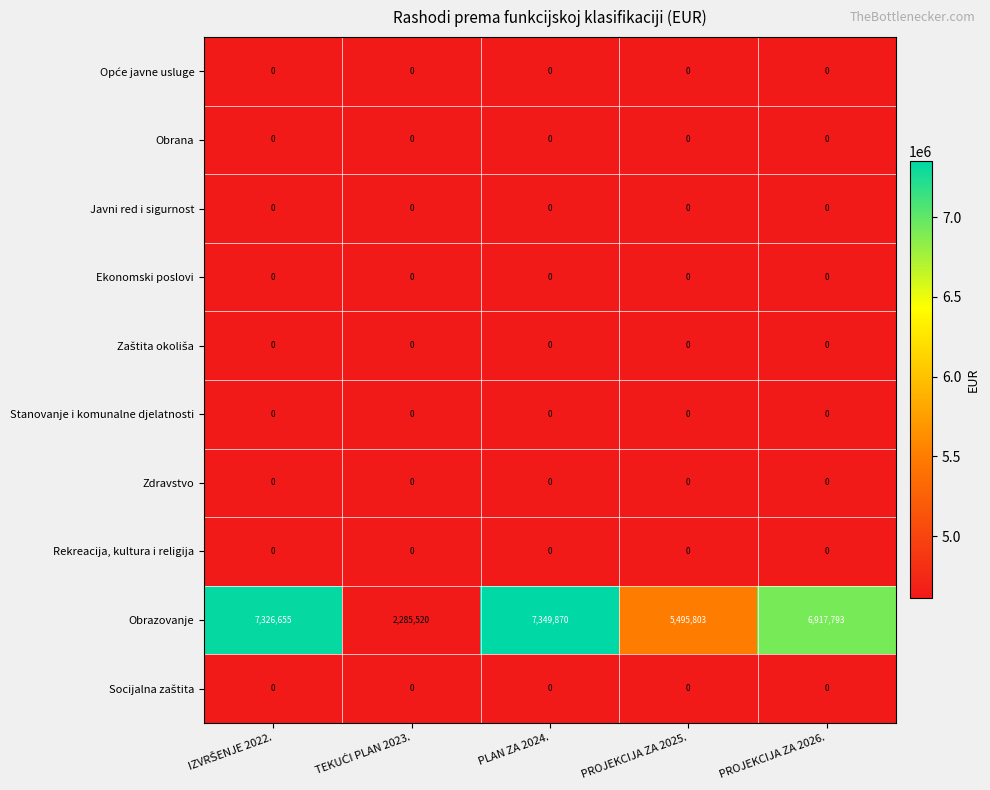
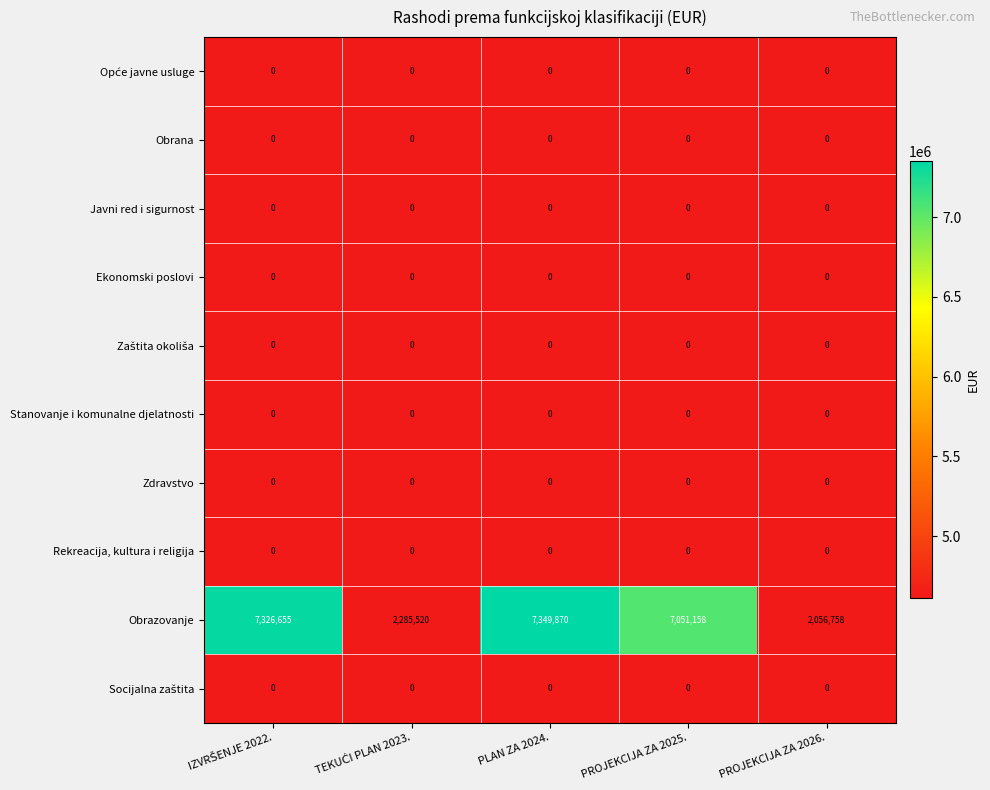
Obrazovanje, PROJEKCIJA ZA 2025.: 5,495,803 -> 7,051,158
Obrazovanje, PROJEKCIJA ZA 2026.: 6,917,793 -> 2,056,758
